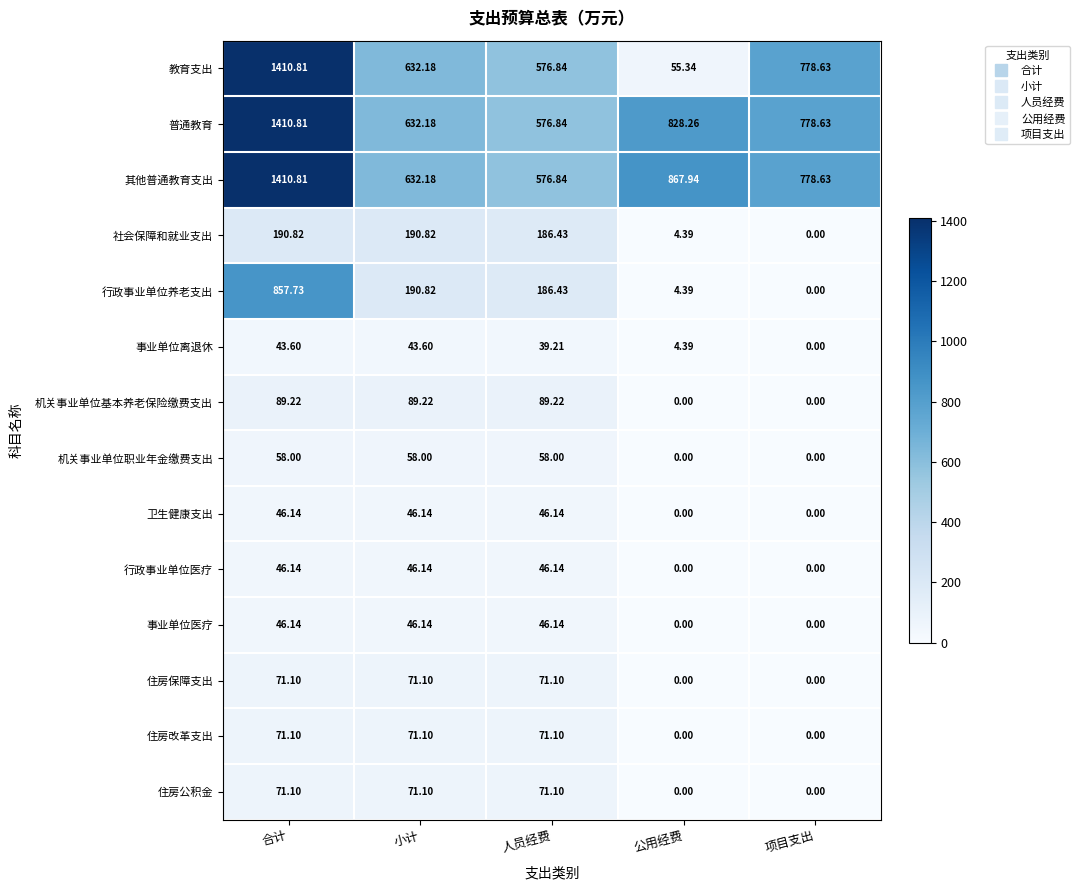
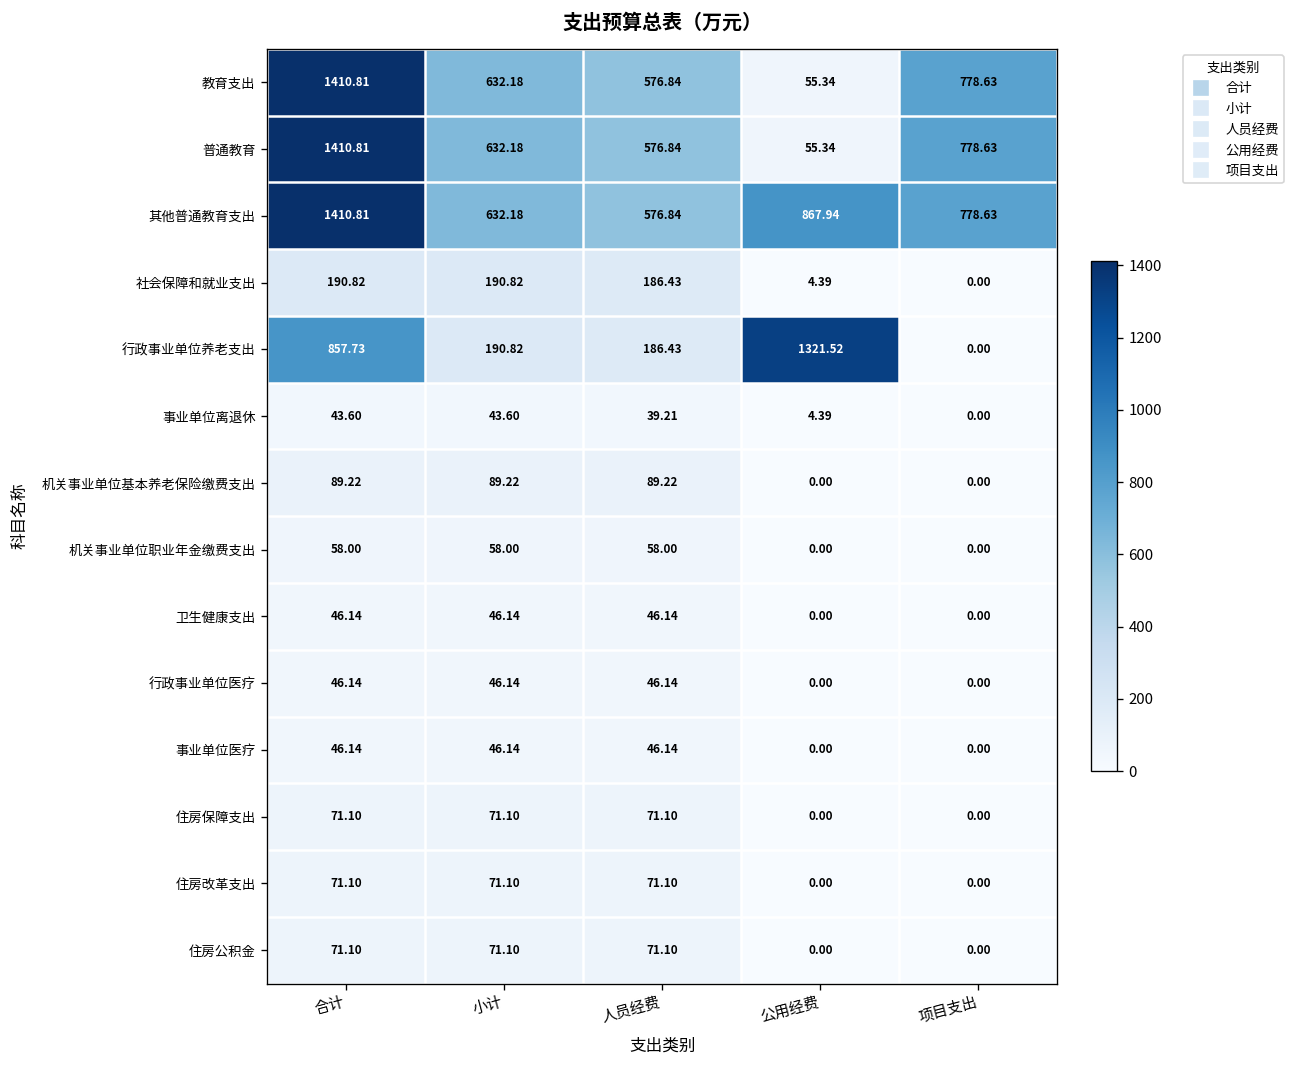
普通教育, 公用经费: 828.26 -> 55.34
行政事业单位养老支出, 公用经费: 4.39 -> 1321.52
